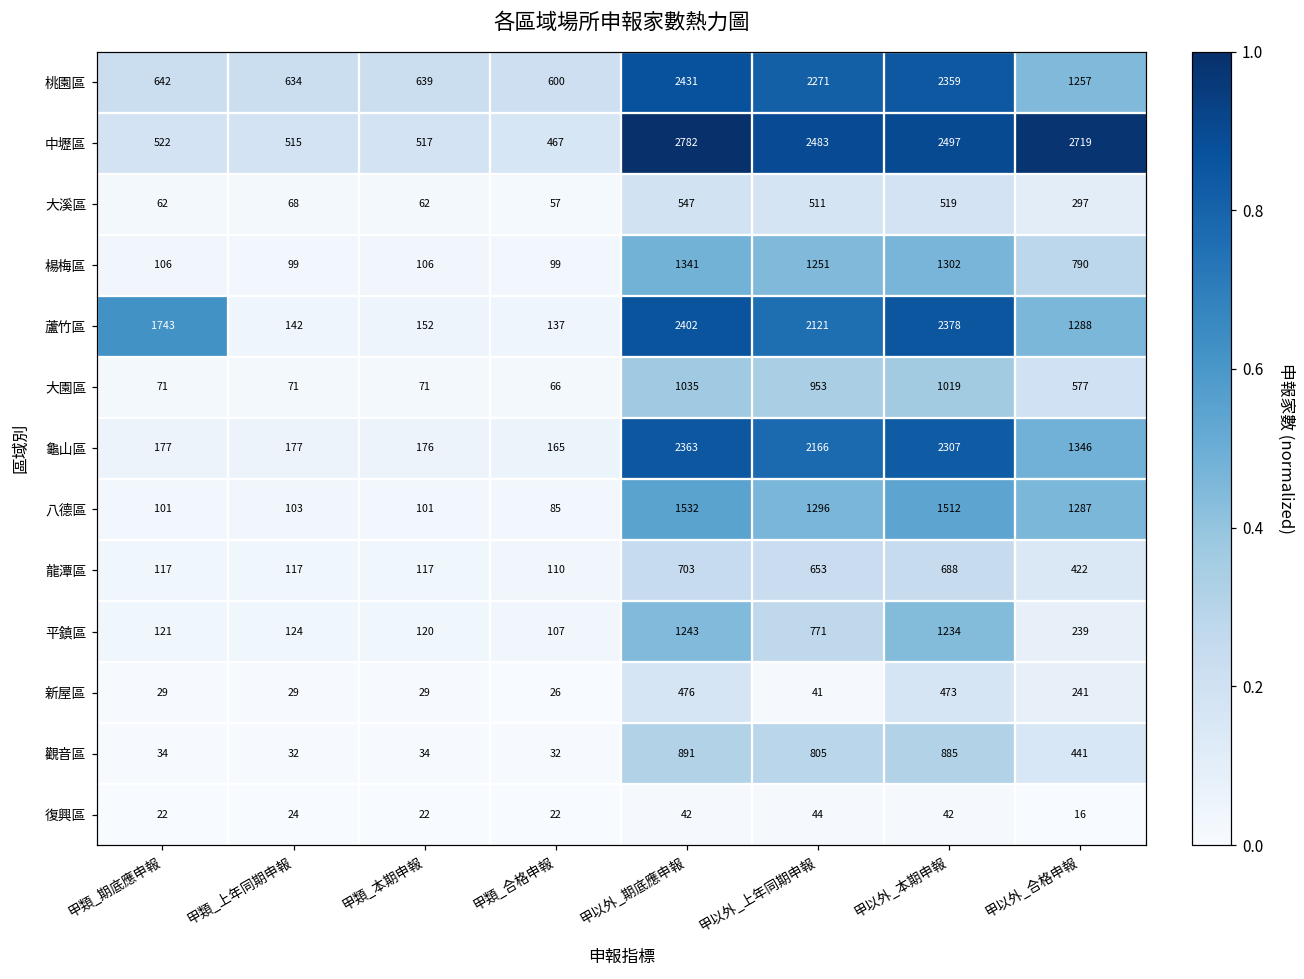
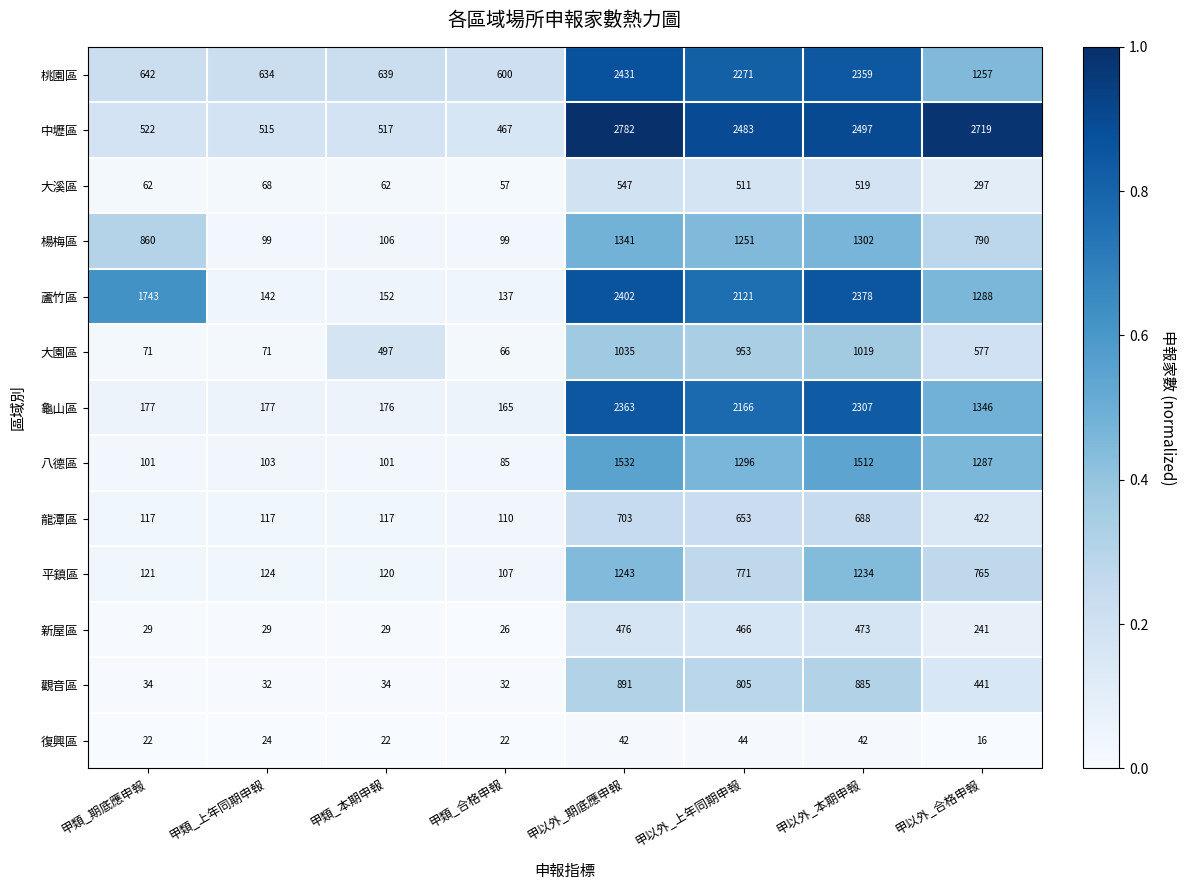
楊梅區, 甲類_期底應申報: 106 -> 860
大園區, 甲類_本期申報: 71 -> 497
平鎮區, 甲以外_合格申報: 239 -> 765
新屋區, 甲以外_上年同期申報: 41 -> 466
